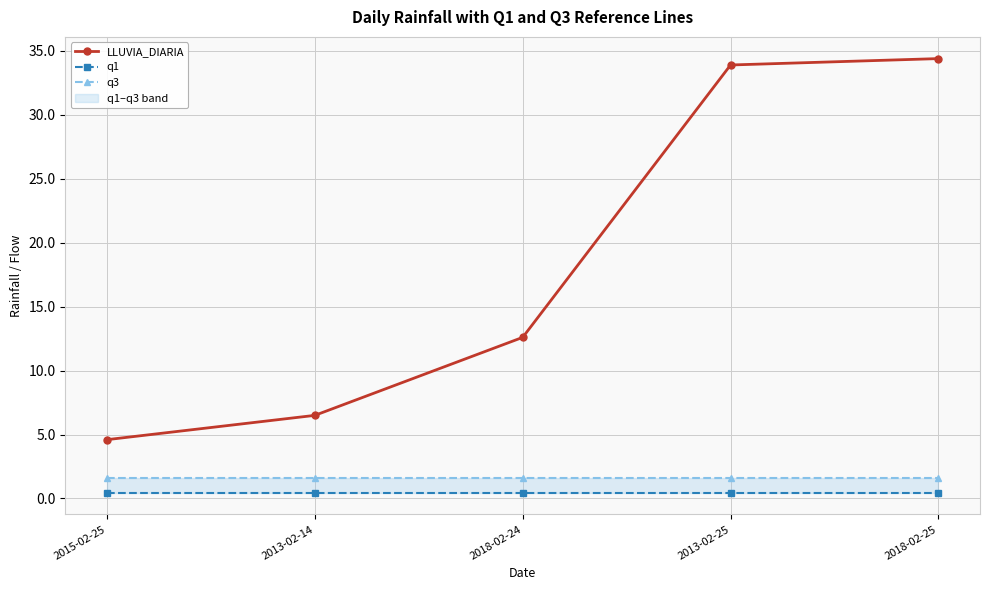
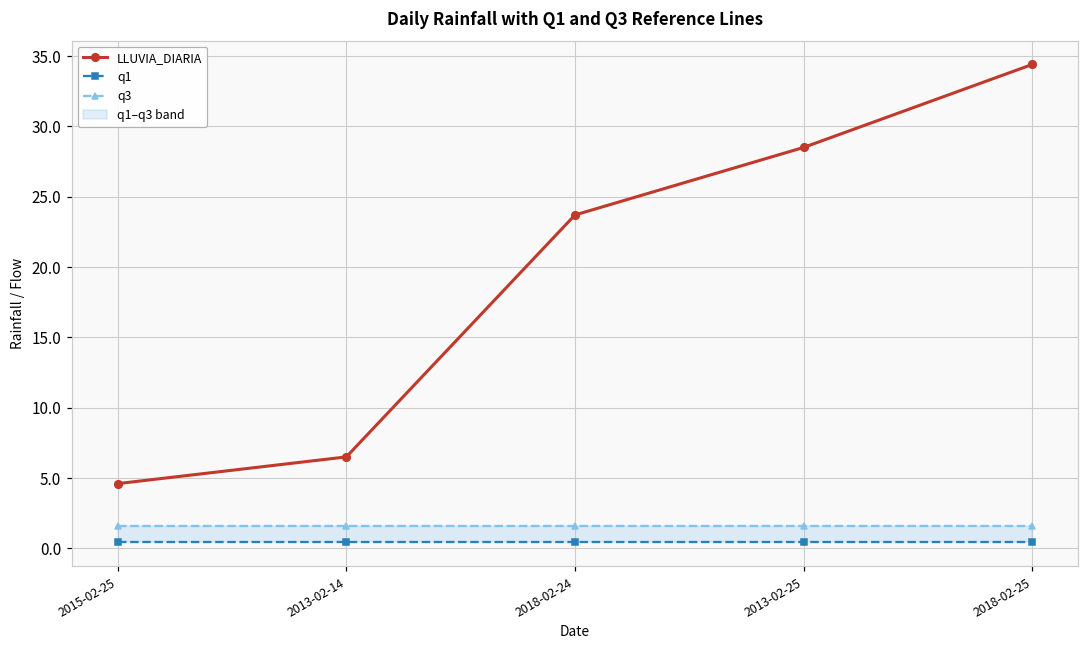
LLUVIA_DIARIA, 2018-02-24: 12.6 -> 23.7
LLUVIA_DIARIA, 2013-02-25: 33.9 -> 28.5
